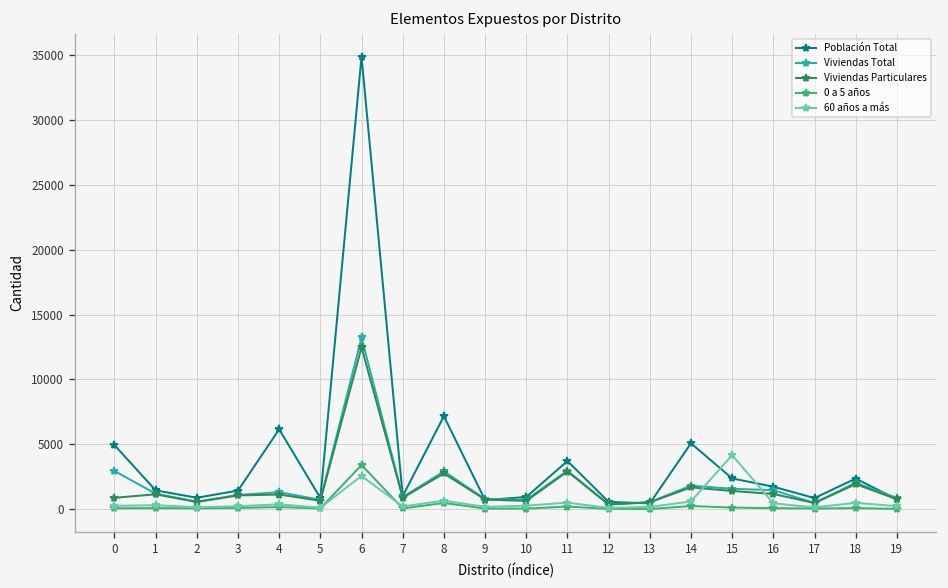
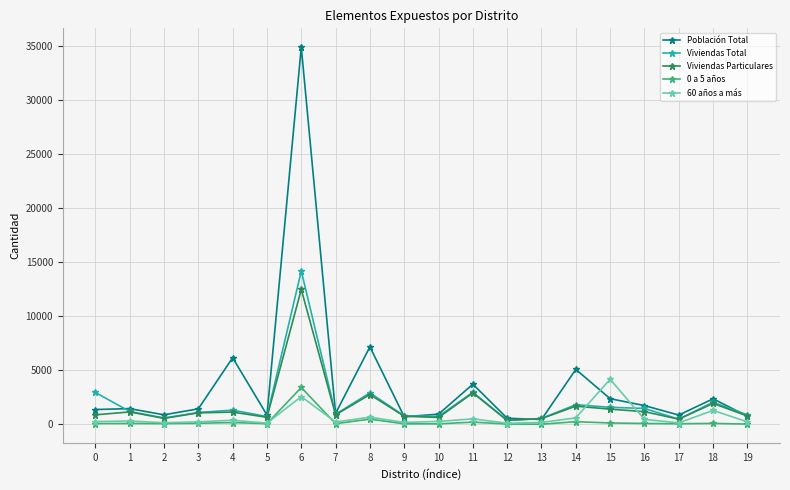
Población Total, 0: 4900 -> 1400
Viviendas Total, 6: 13200 -> 14200
60 años a más, 18: 500 -> 1300
